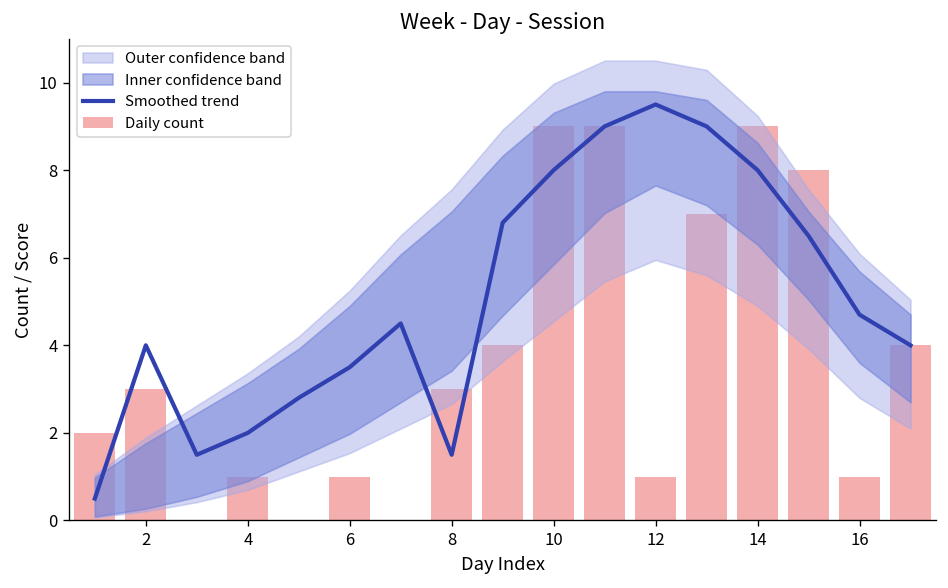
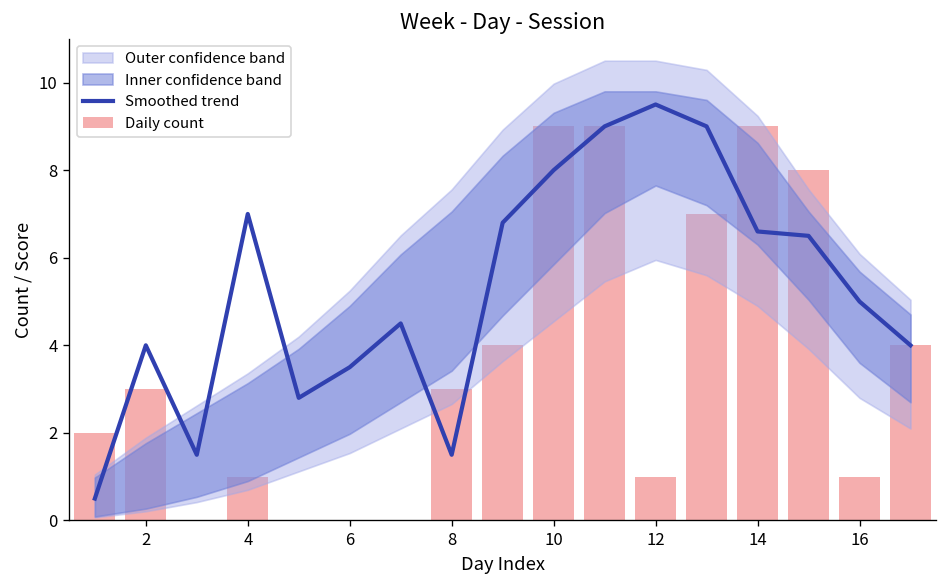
Smoothed trend, 4: 2 -> 7
Daily count, 6: 1 -> 0
Smoothed trend, 14: 8.0 -> 6.6
Smoothed trend, 16: 4.7 -> 5.0
